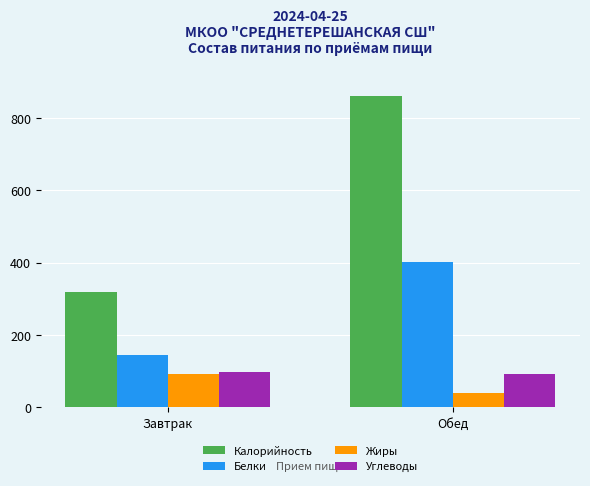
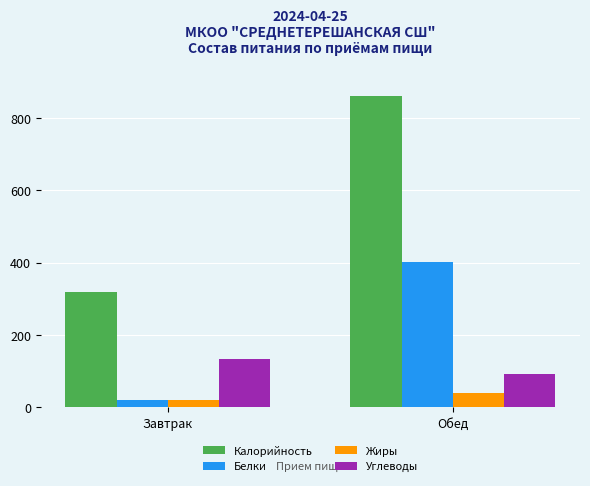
Белки, Завтрак: 150 -> 20
Жиры, Завтрак: 90 -> 20
Углеводы, Завтрак: 100 -> 130
